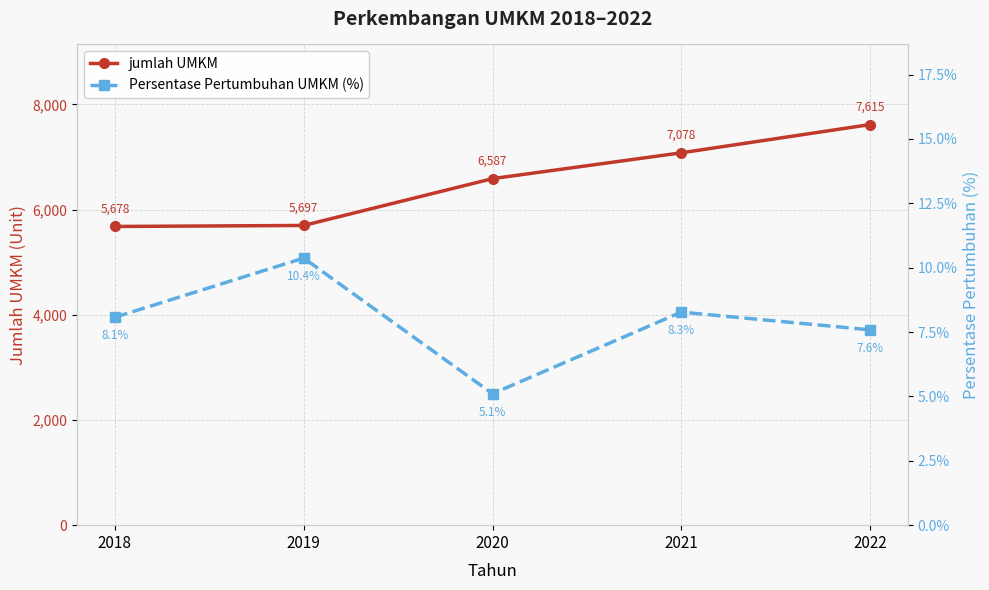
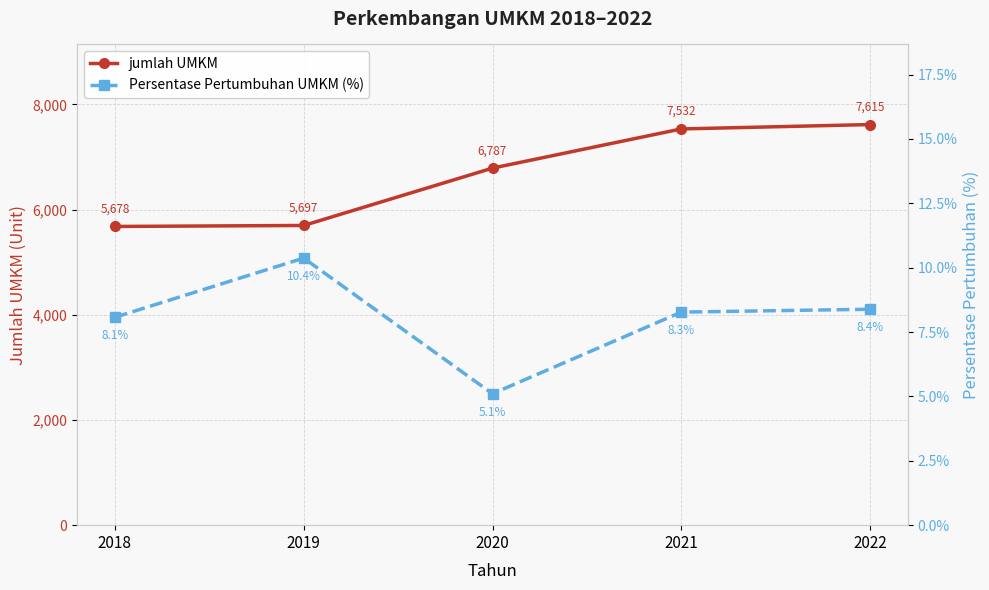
jumlah UMKM, 2020: 6,587 -> 6,787
jumlah UMKM, 2021: 7,078 -> 7,532
Persentase Pertumbuhan UMKM (%), 2022: 7.6% -> 8.4%
